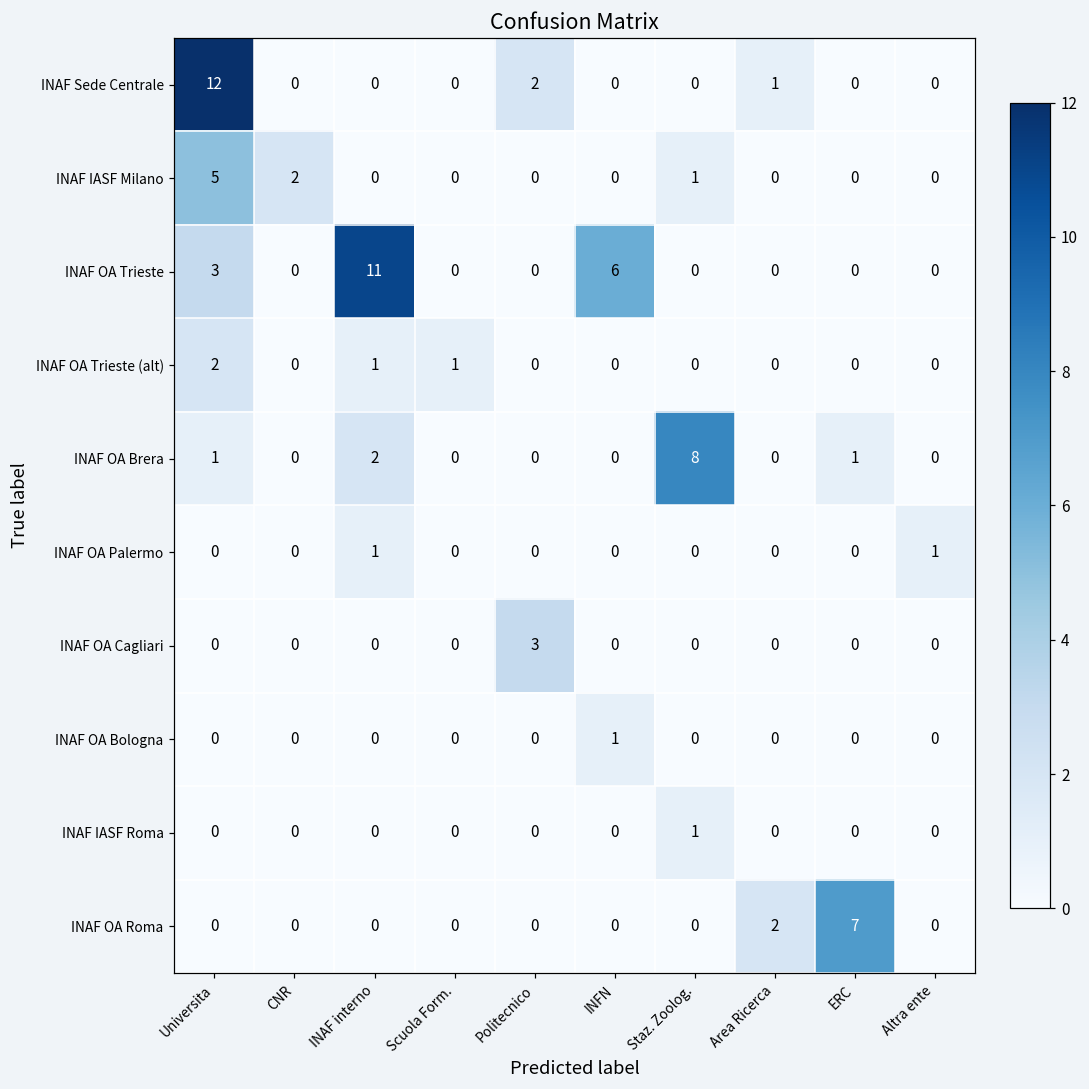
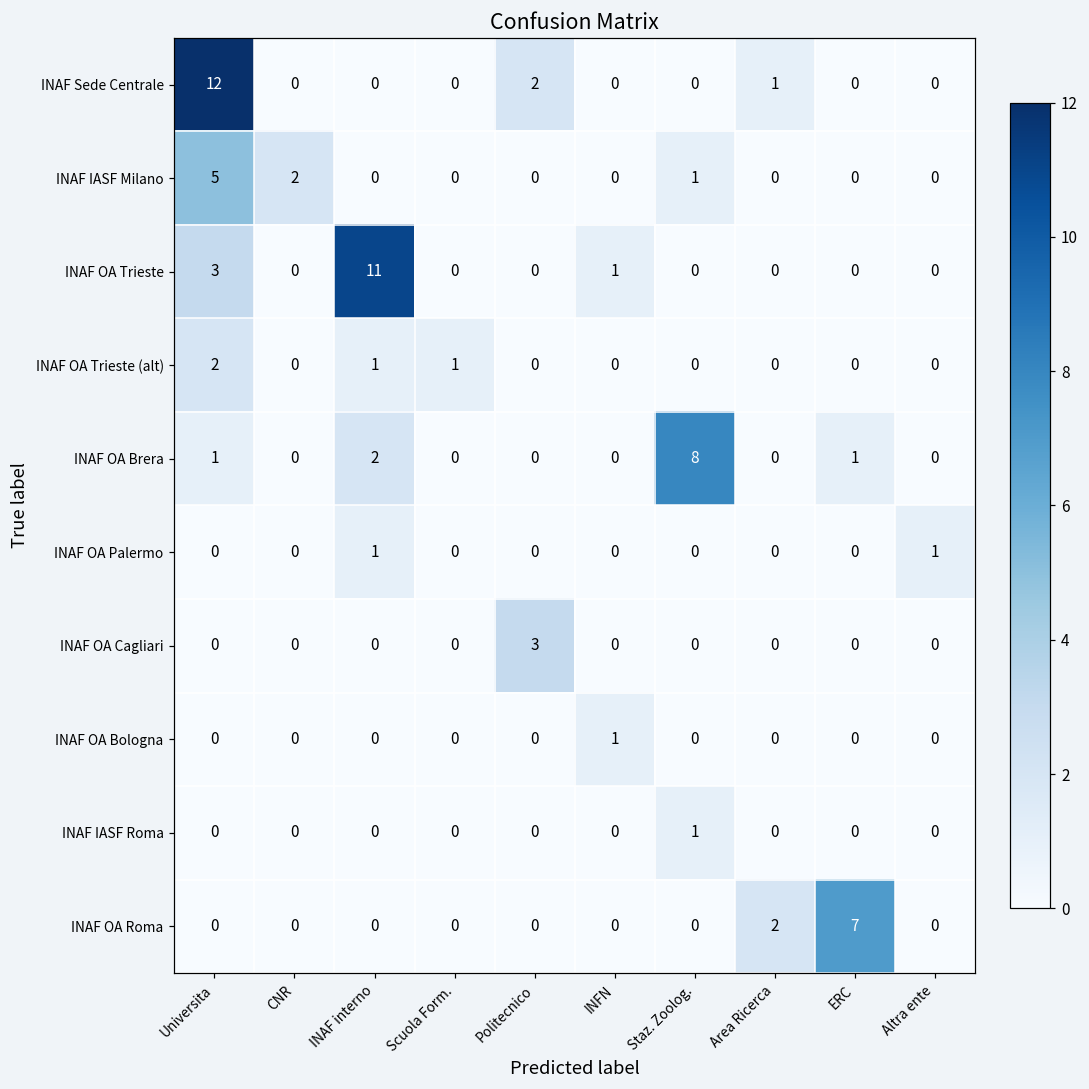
INAF OA Trieste, INFN: 6 -> 1
